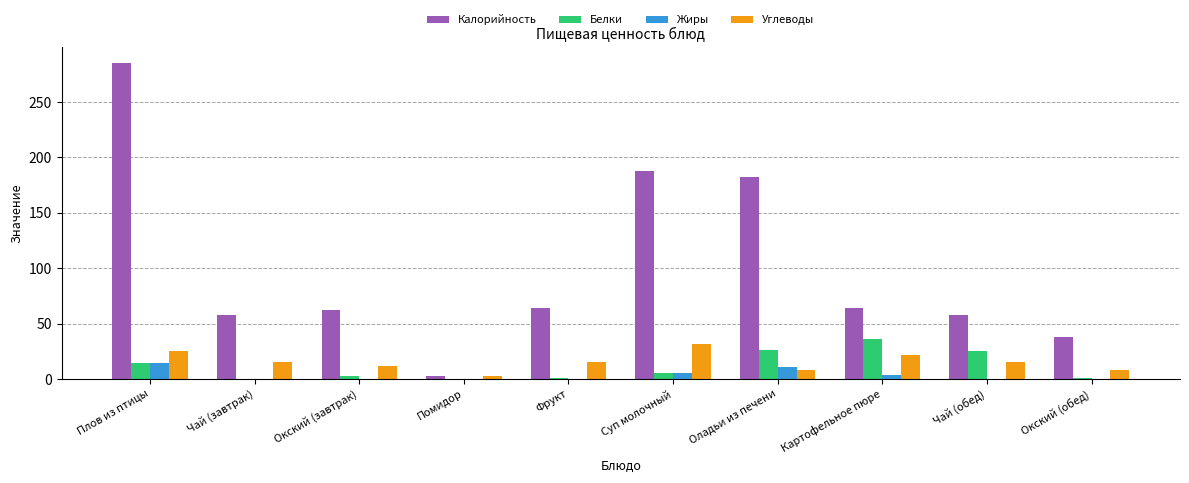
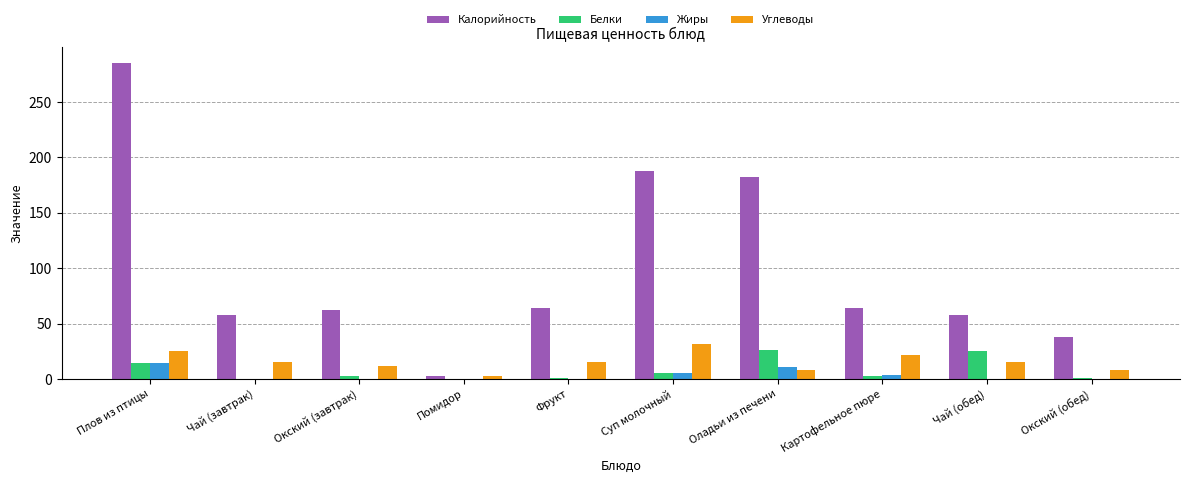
Белки, Картофельное пюре: 36 -> 3
